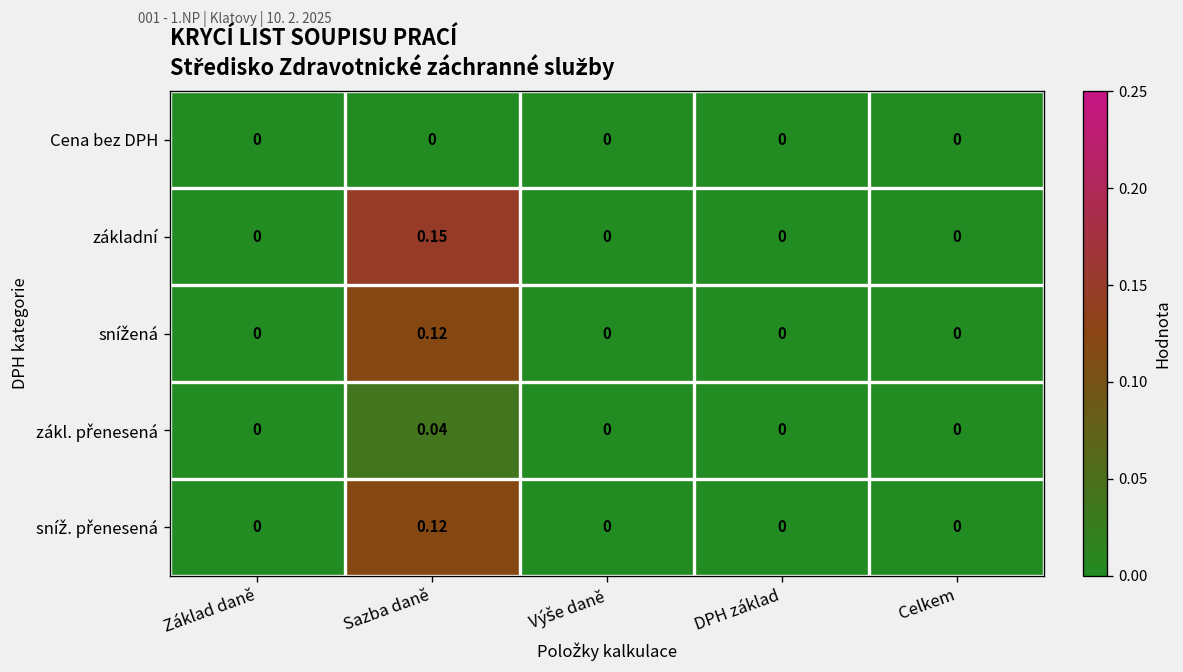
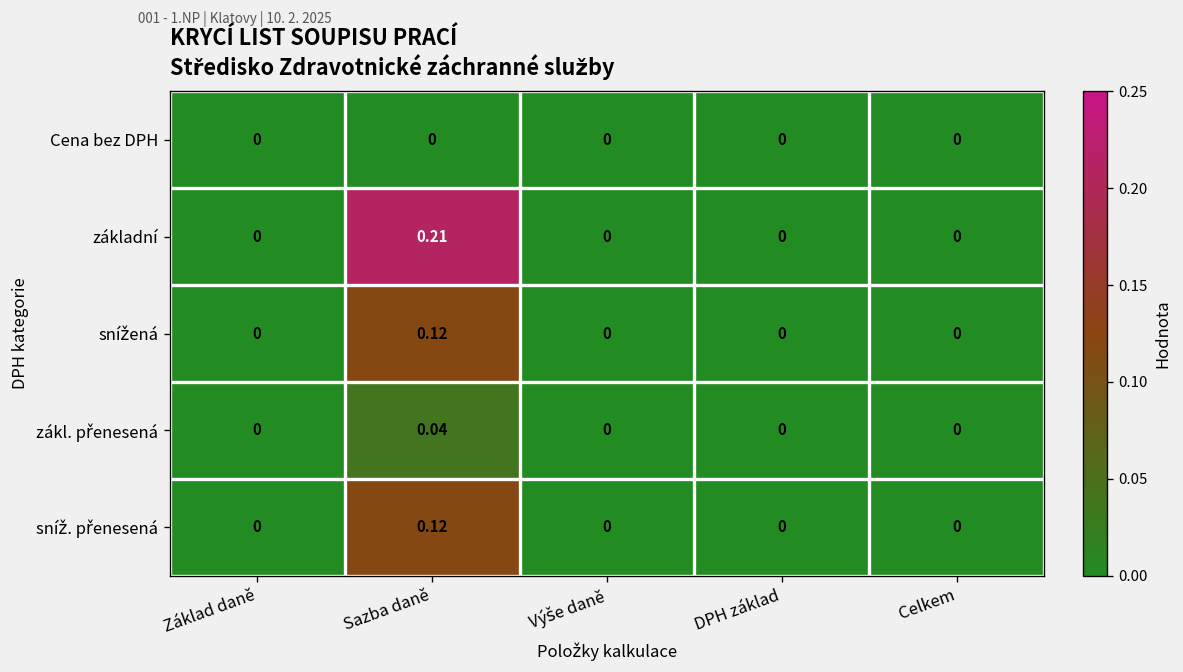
základní, Sazba daně: 0.15 -> 0.21
